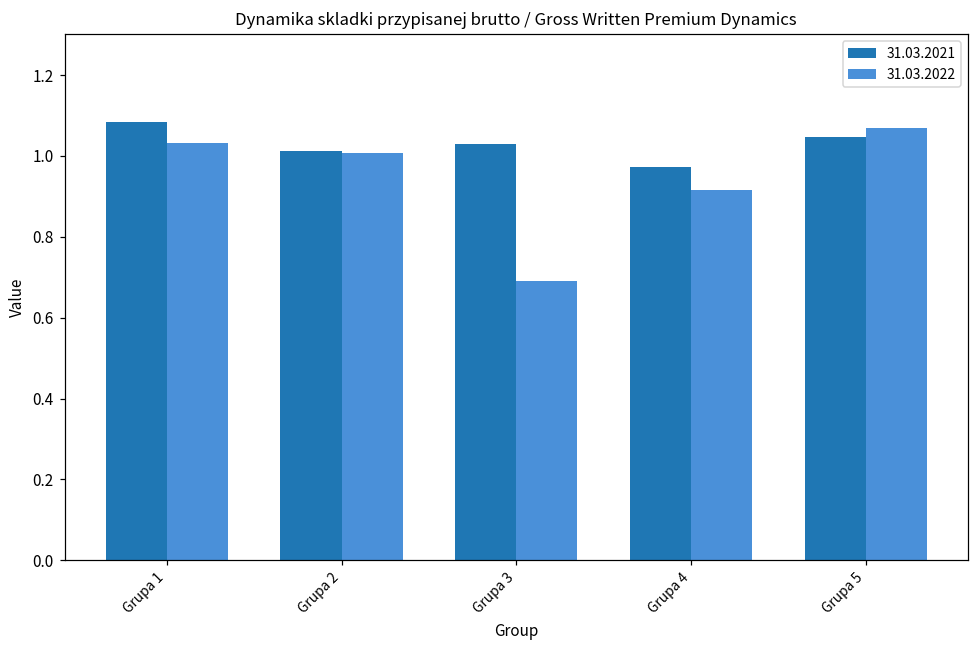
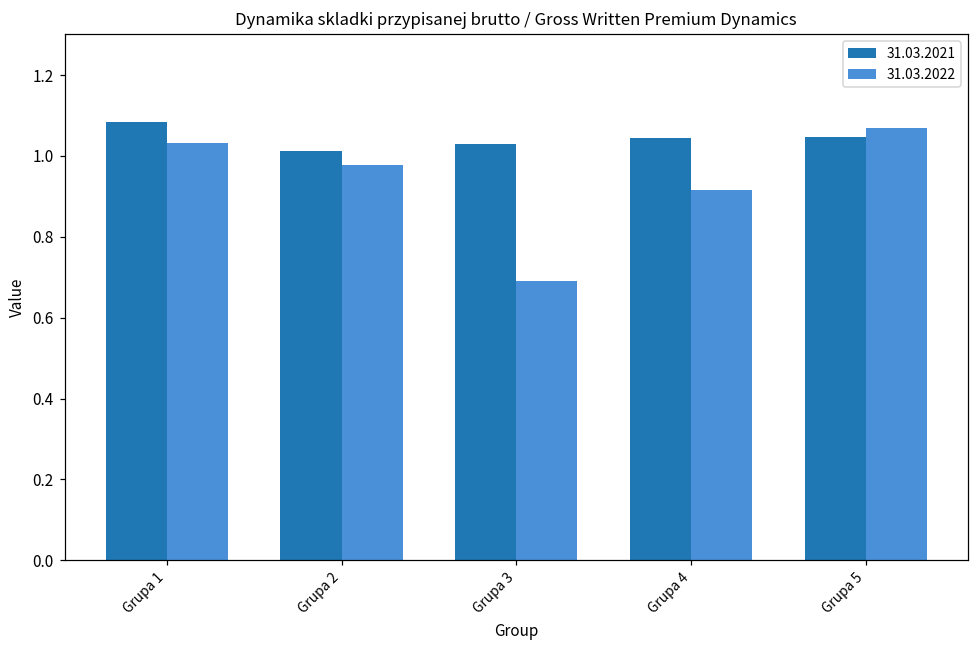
31.03.2022, Grupa 2: 1.01 -> 0.98
31.03.2021, Grupa 4: 0.97 -> 1.05
